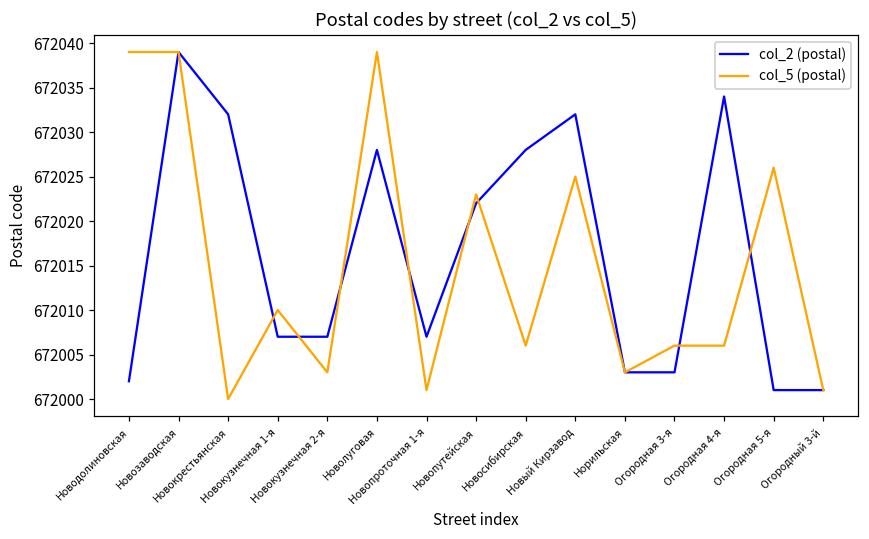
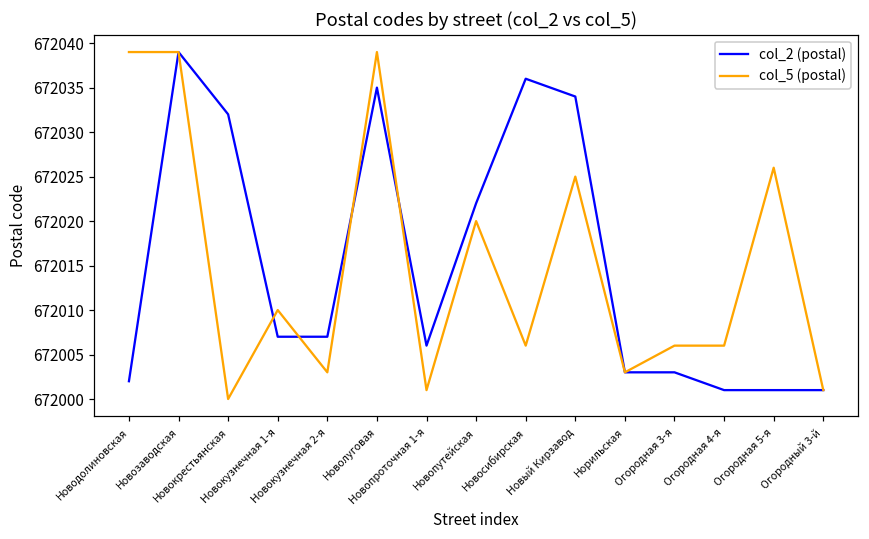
col_2 (postal), Новолуговая: 672028 -> 672035
col_2 (postal), Новопроточная 1-я: 672007 -> 672006
col_5 (postal), Новопутейская: 672023 -> 672020
col_2 (postal), Новосибирская: 672028 -> 672036
col_2 (postal), Новый Кирзавод: 672032 -> 672034
col_2 (postal), Огородная 4-я: 672034 -> 672001
